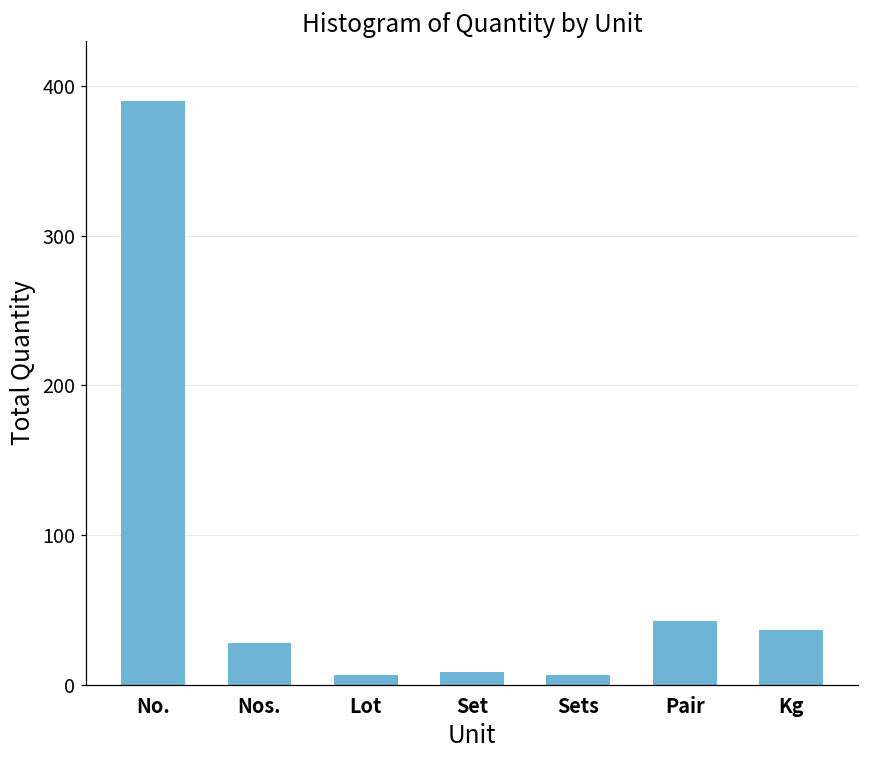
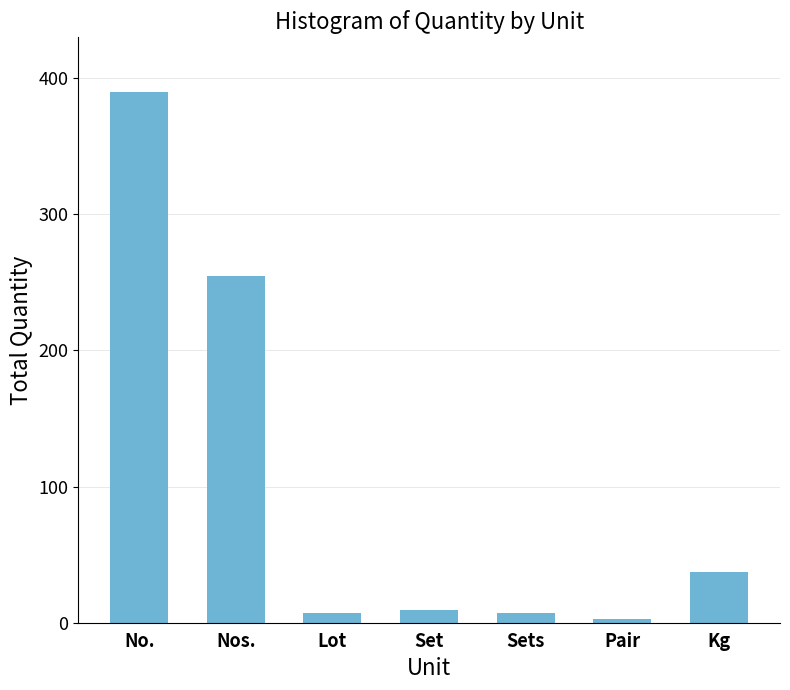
Nos.: 28 -> 255
Pair: 43 -> 3
